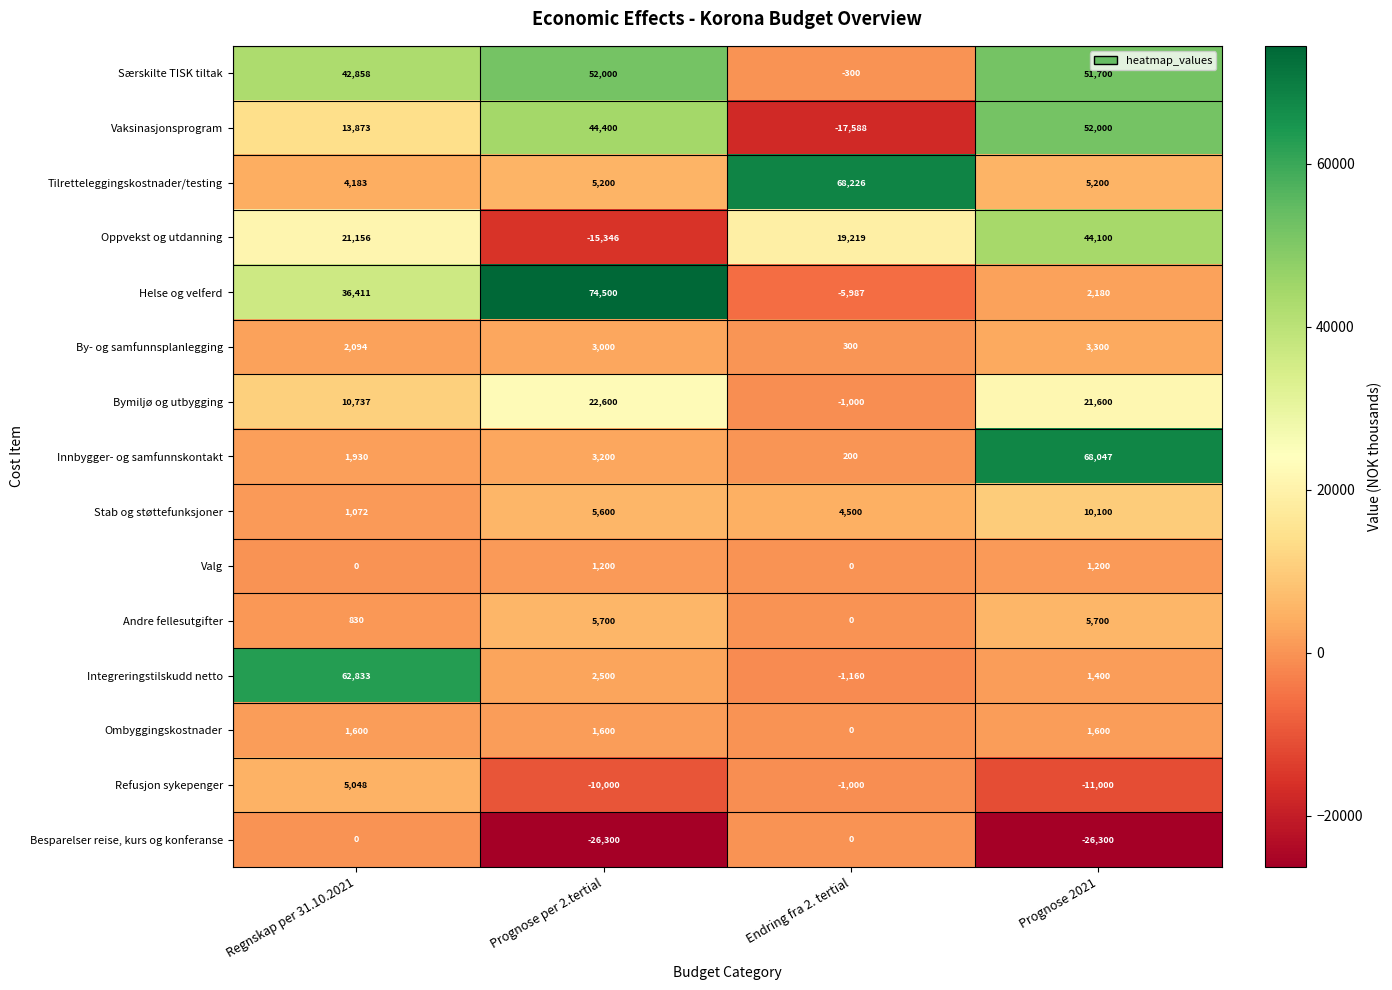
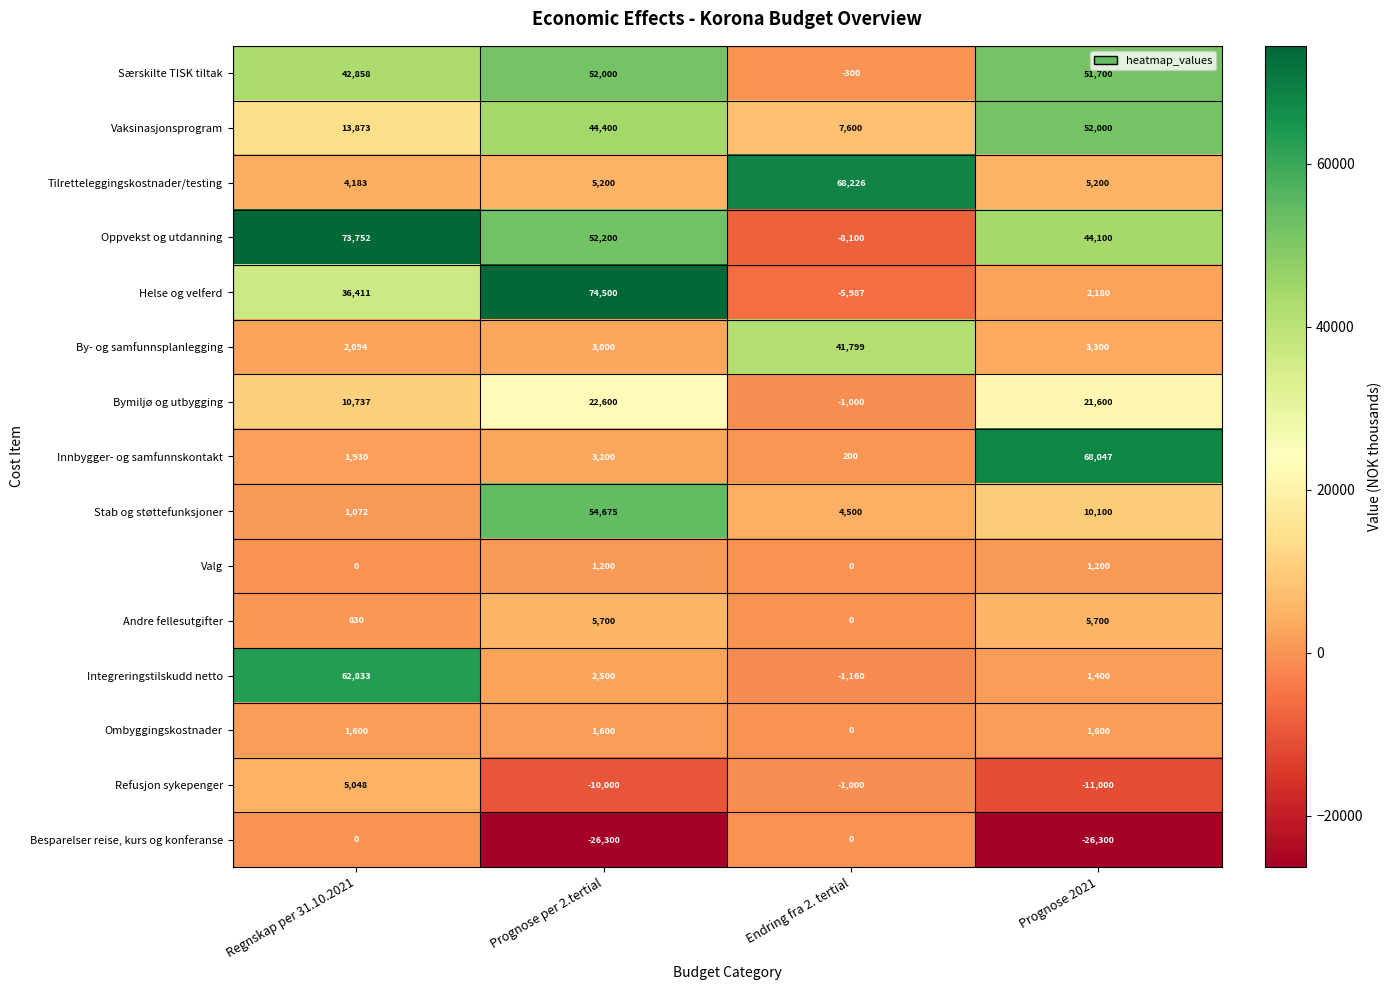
Vaksinasjonsprogram, Endring fra 2. tertial: -17,588 -> 7,600
Oppvekst og utdanning, Regnskap per 31.10.2021: 21,156 -> 73,752
Oppvekst og utdanning, Prognose per 2.tertial: -15,346 -> 52,200
Oppvekst og utdanning, Endring fra 2. tertial: 19,219 -> -8,100
By- og samfunnsplanlegging, Endring fra 2. tertial: 300 -> 41,799
Stab og støttefunksjoner, Prognose per 2.tertial: 5,600 -> 54,675
